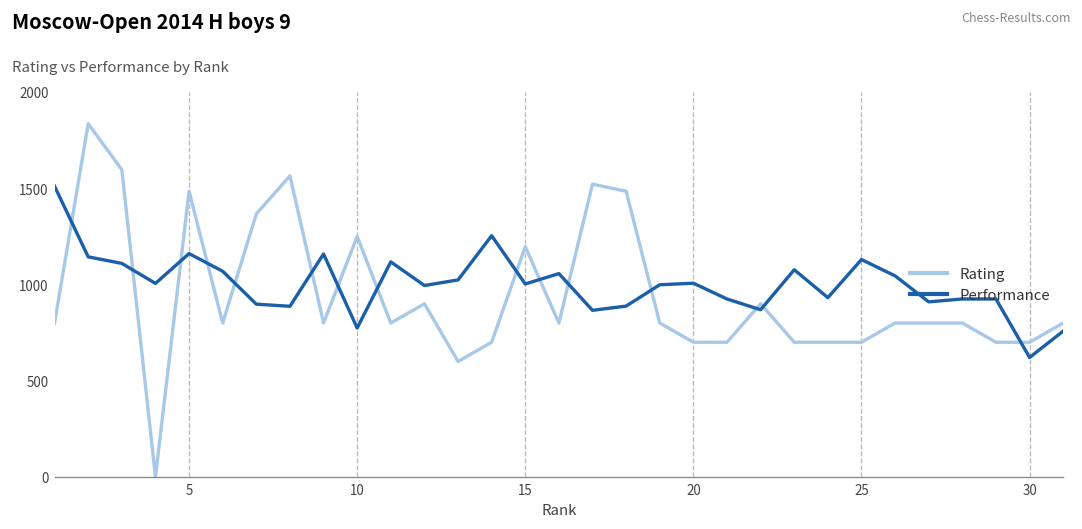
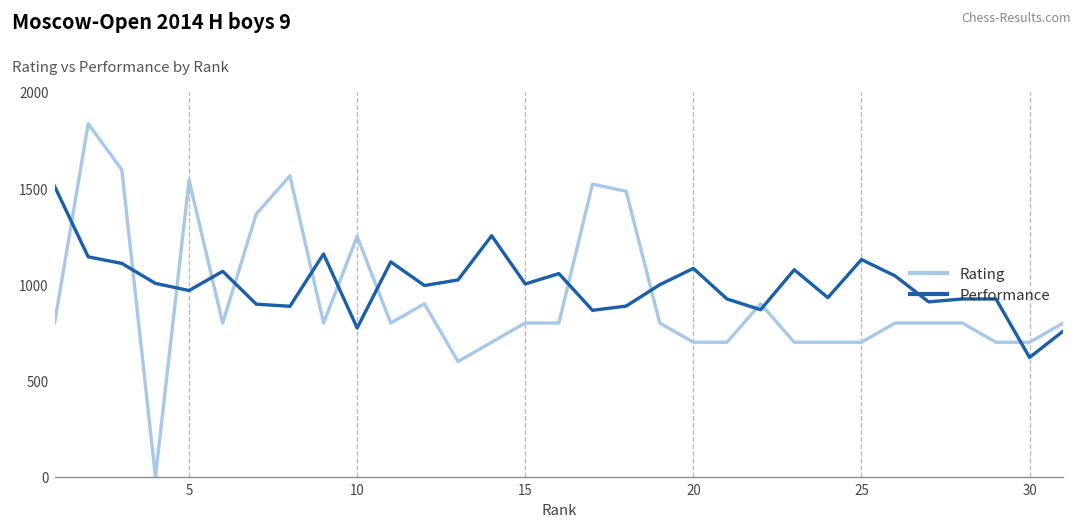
Rating, 5: 1490 -> 1540
Performance, 5: 1160 -> 970
Rating, 15: 1200 -> 800
Performance, 20: 1010 -> 1080
